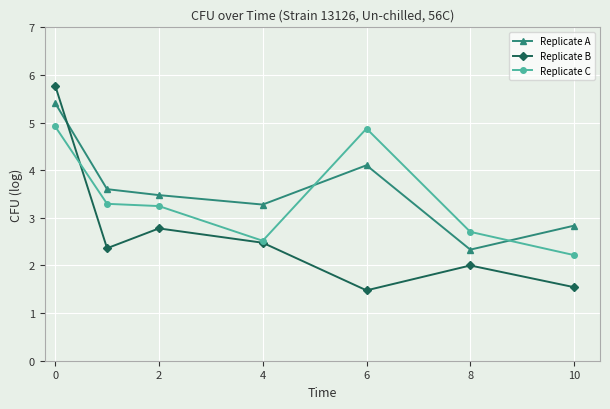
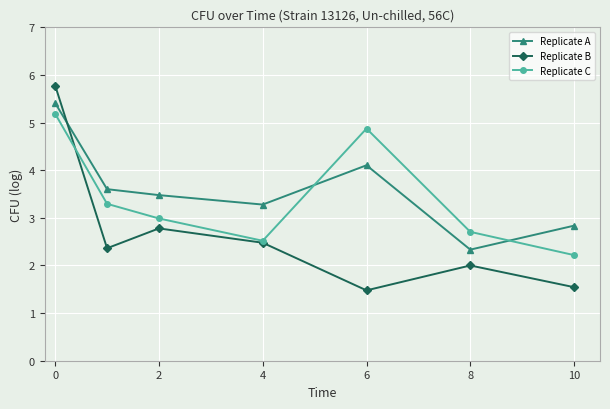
Replicate C, 0: 4.9 -> 5.2
Replicate C, 2: 3.2 -> 3.0
